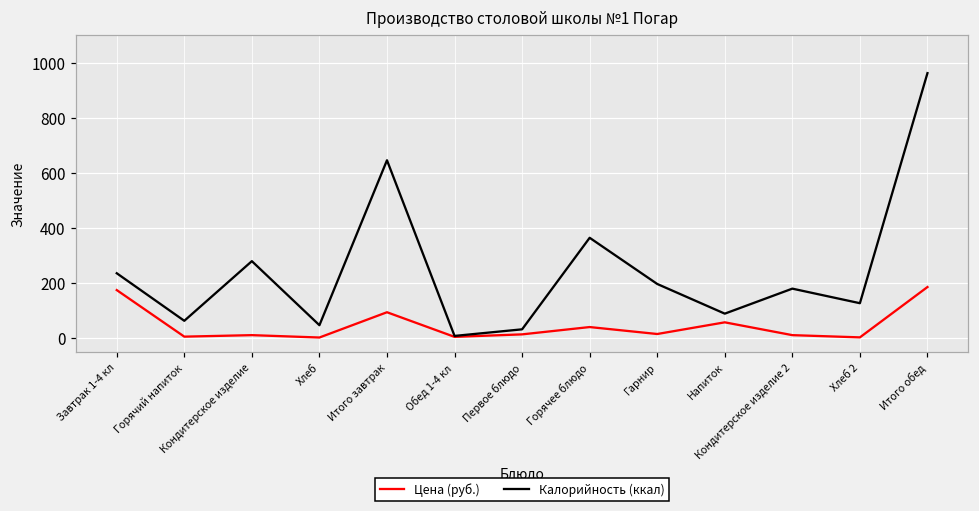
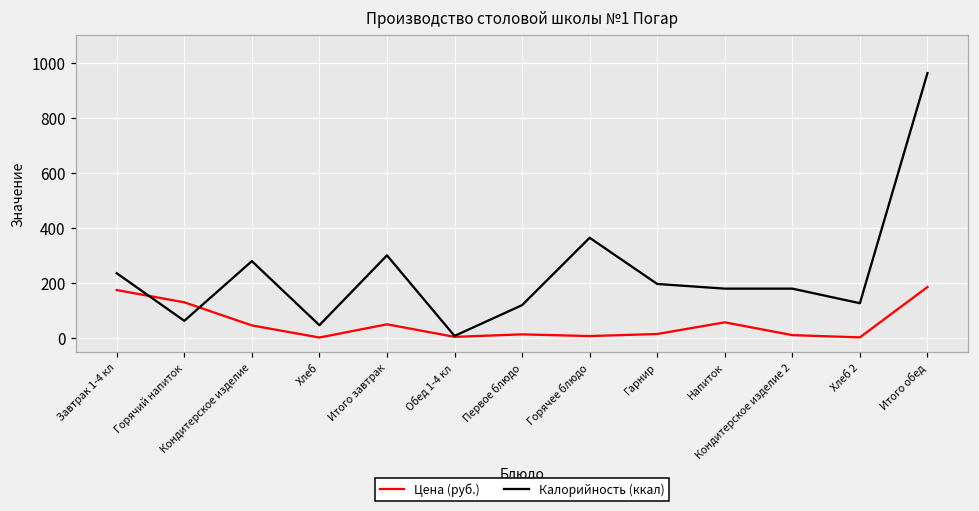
Цена (руб.), Горячий напиток: 0 -> 130
Цена (руб.), Кондитерское изделие: 10 -> 50
Цена (руб.), Итого завтрак: 90 -> 50
Калорийность (ккал), Итого завтрак: 650 -> 300
Калорийность (ккал), Первое блюдо: 30 -> 120
Цена (руб.), Горячее блюдо: 40 -> 10
Калорийность (ккал), Напиток: 90 -> 180
